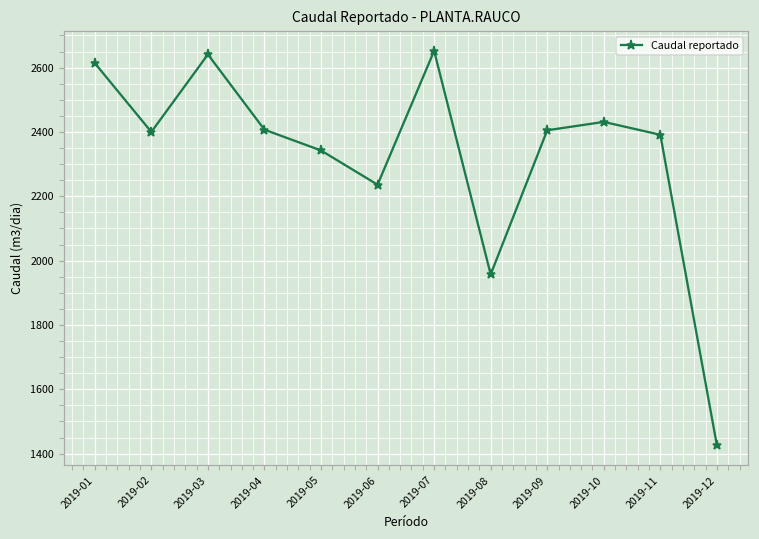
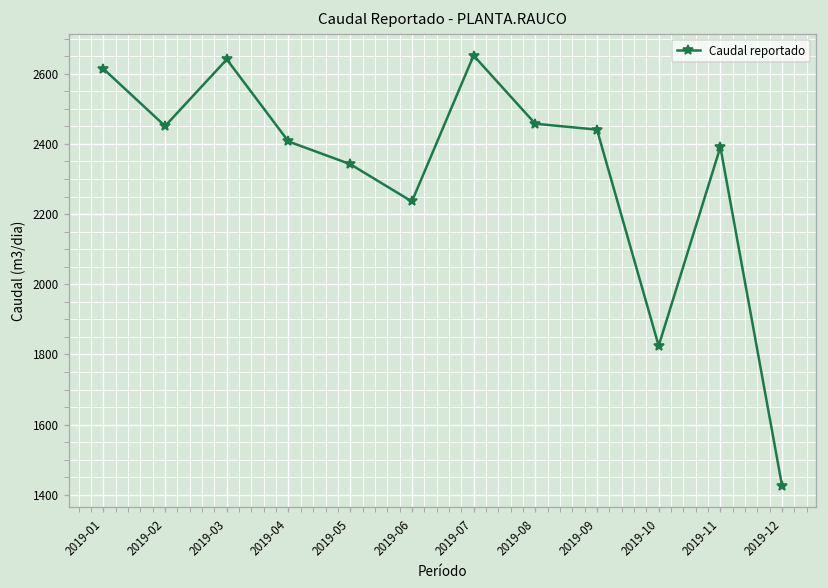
2019-02: 2400 -> 2450
2019-08: 1960 -> 2460
2019-09: 2410 -> 2440
2019-10: 2430 -> 1820
